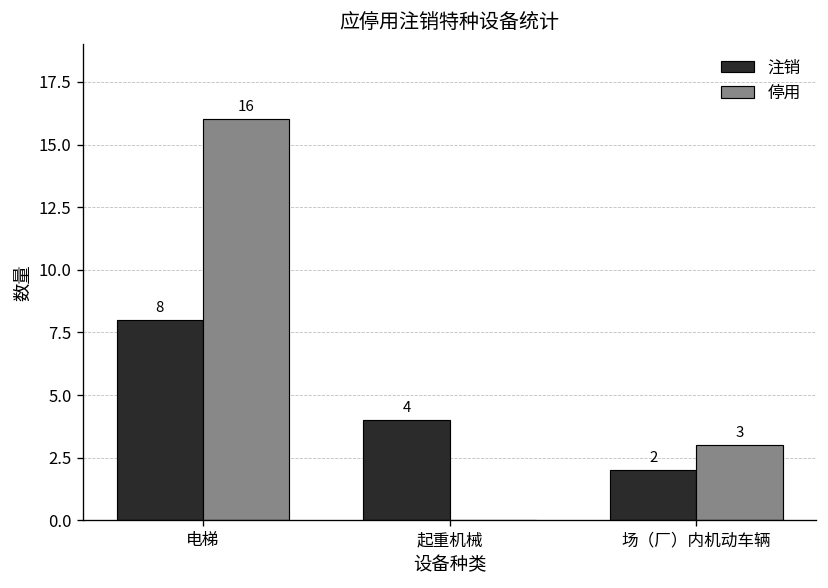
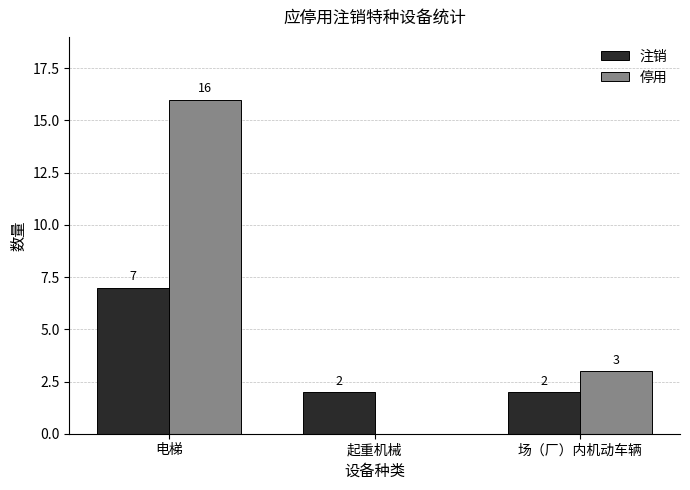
注销, 电梯: 8 -> 7
注销, 起重机械: 4 -> 2
